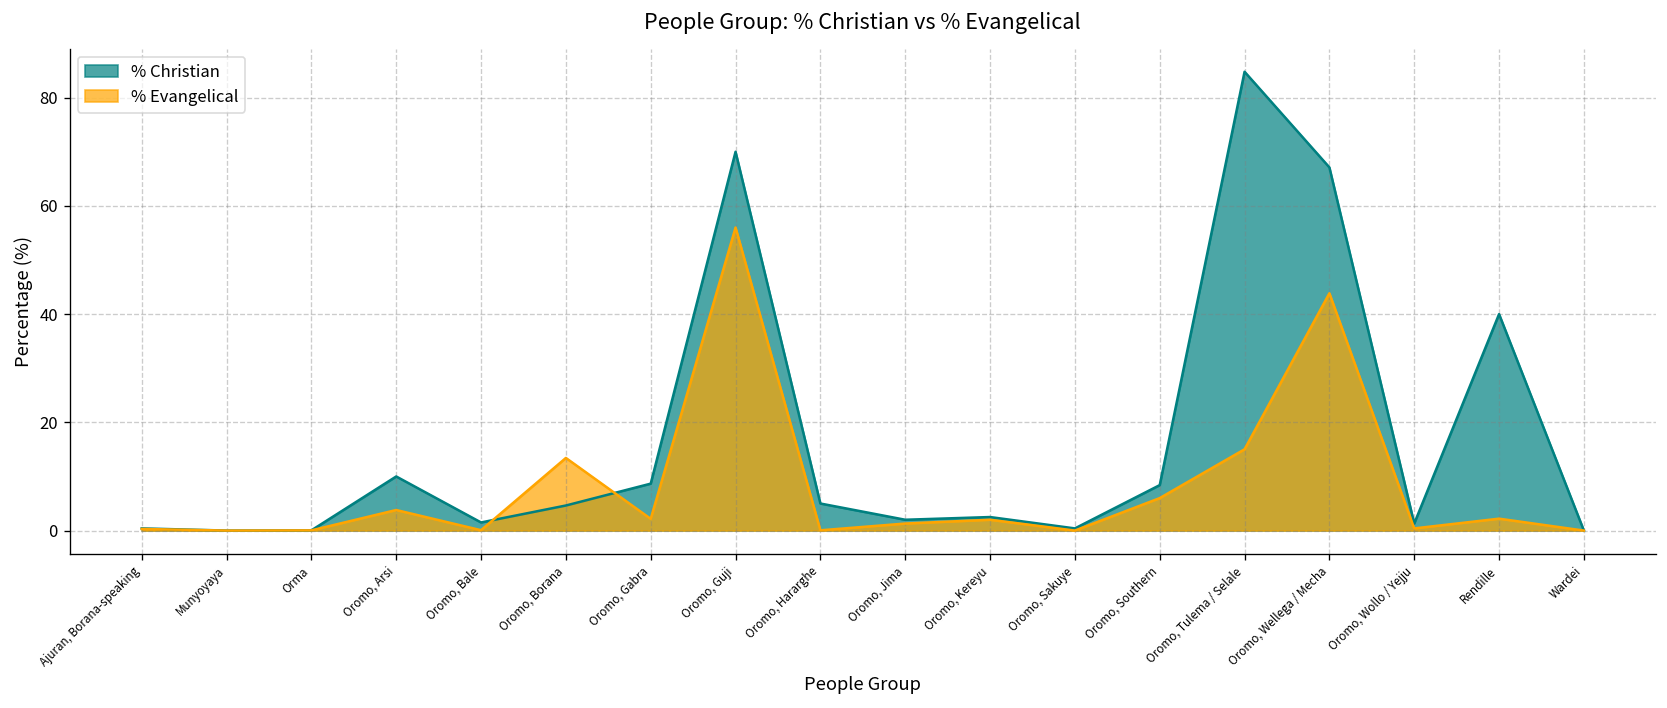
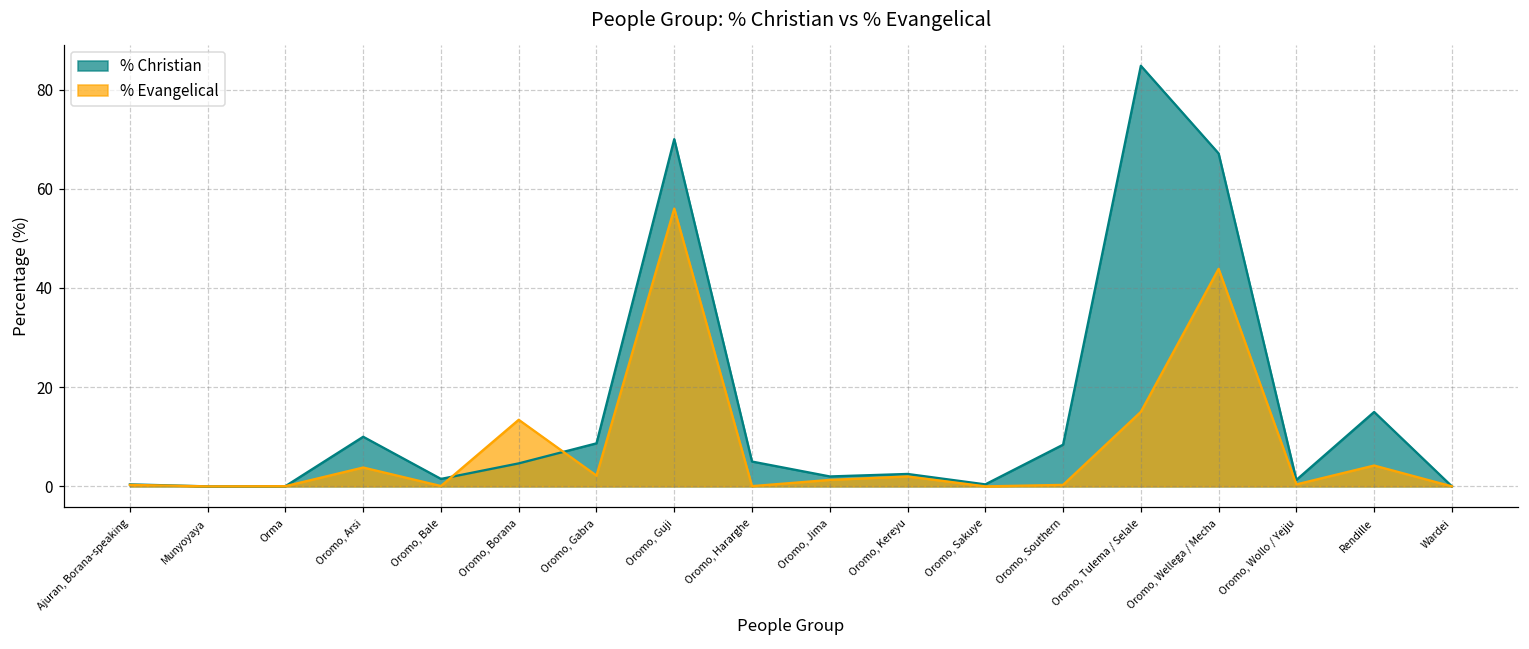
% Evangelical, Oromo, Southern: 6 -> 0
% Christian, Rendille: 40 -> 15
% Evangelical, Rendille: 2 -> 4
